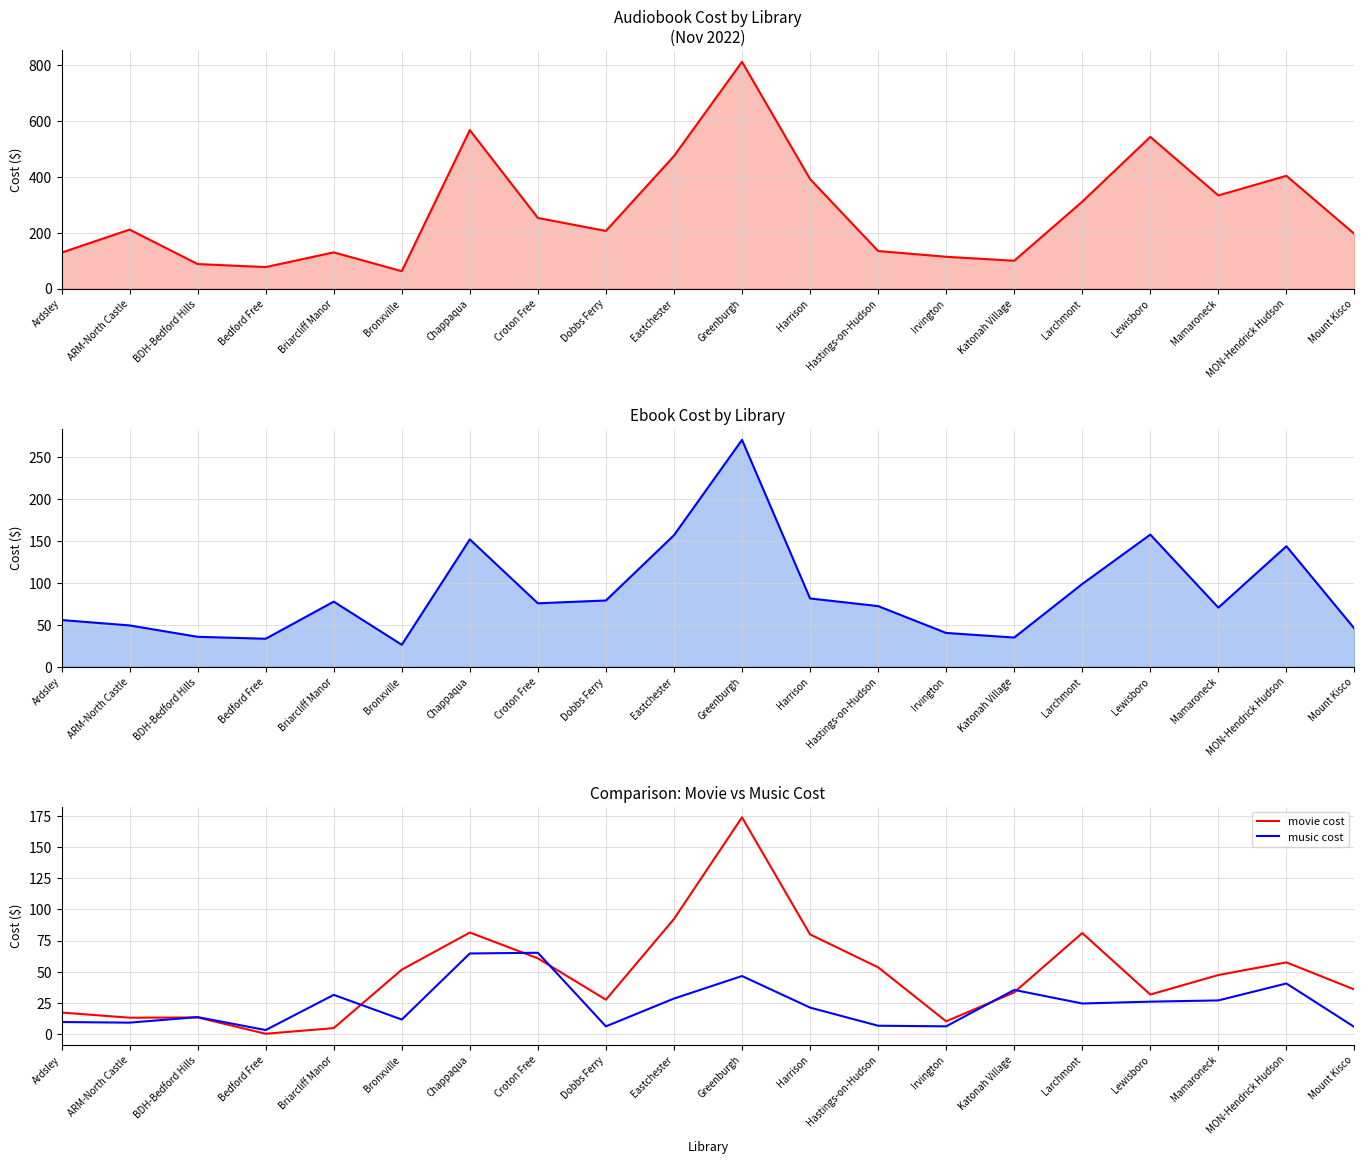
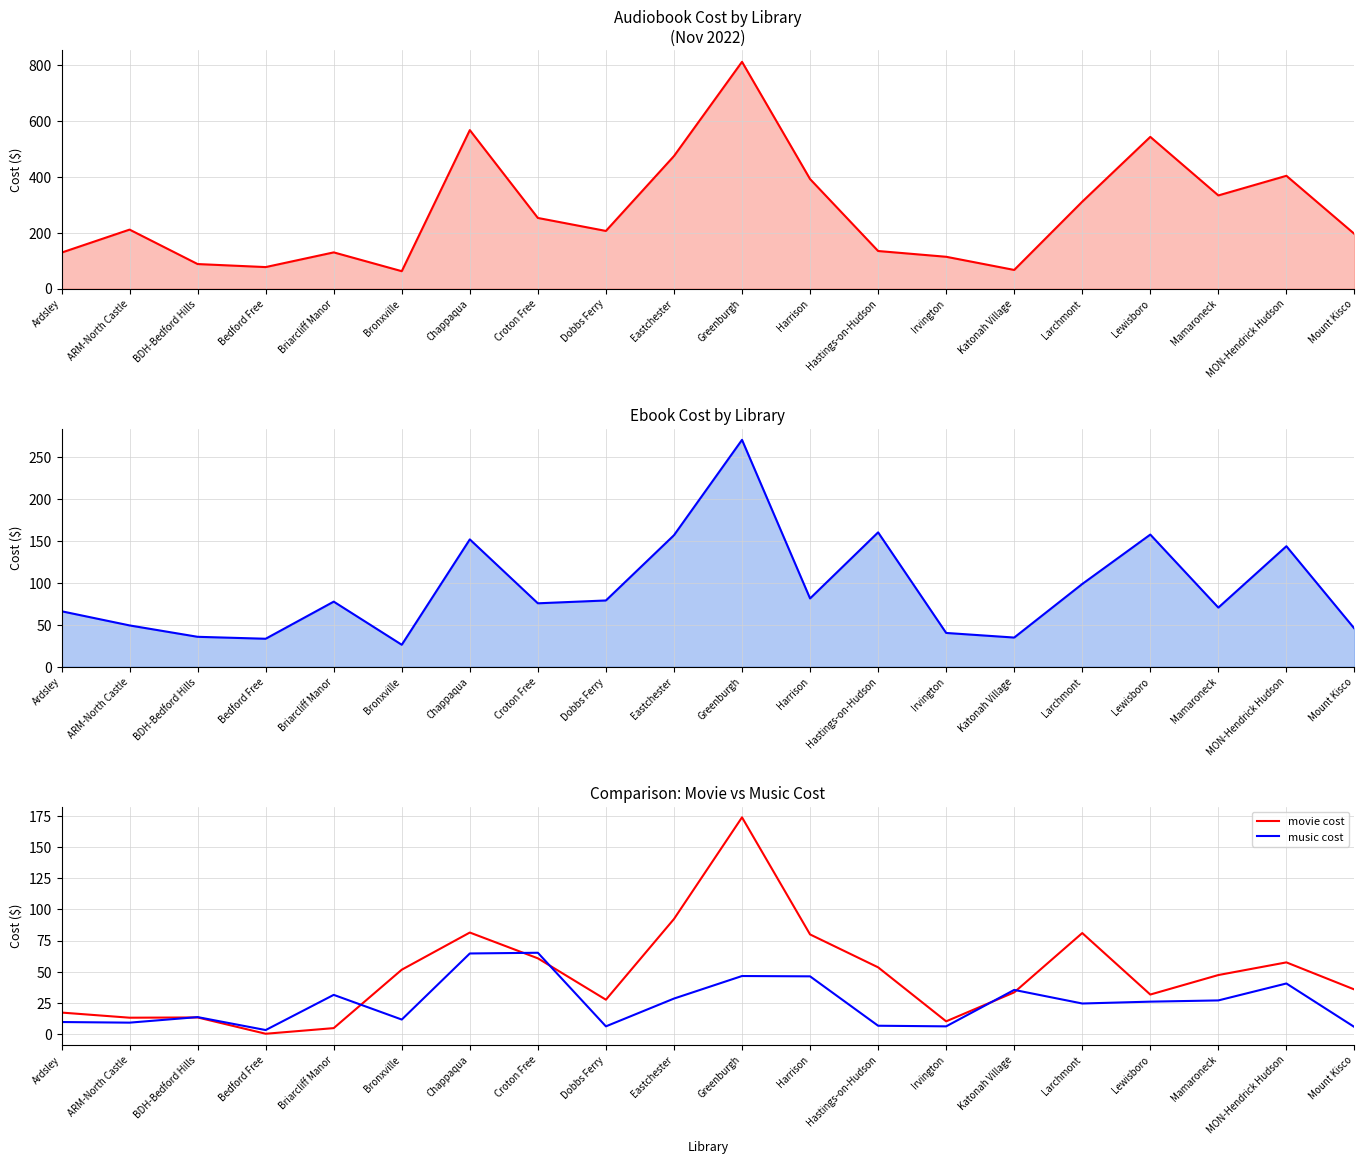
Audiobook Cost by Library (Nov 2022), Katonah Village: 100 -> 70
Ebook Cost by Library, Ardsley: 60 -> 70
Ebook Cost by Library, Hastings-on-Hudson: 70 -> 160
Comparison: Movie vs Music Cost, music cost, Harrison: 21 -> 46
